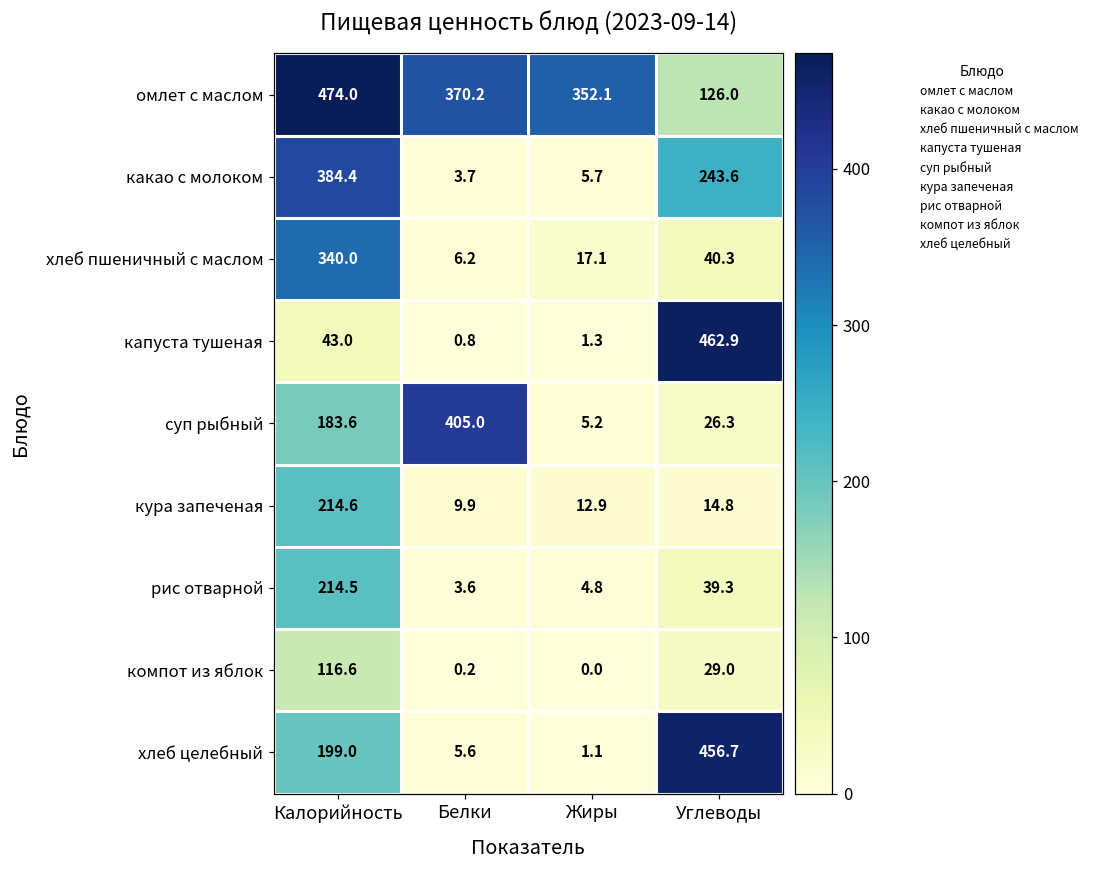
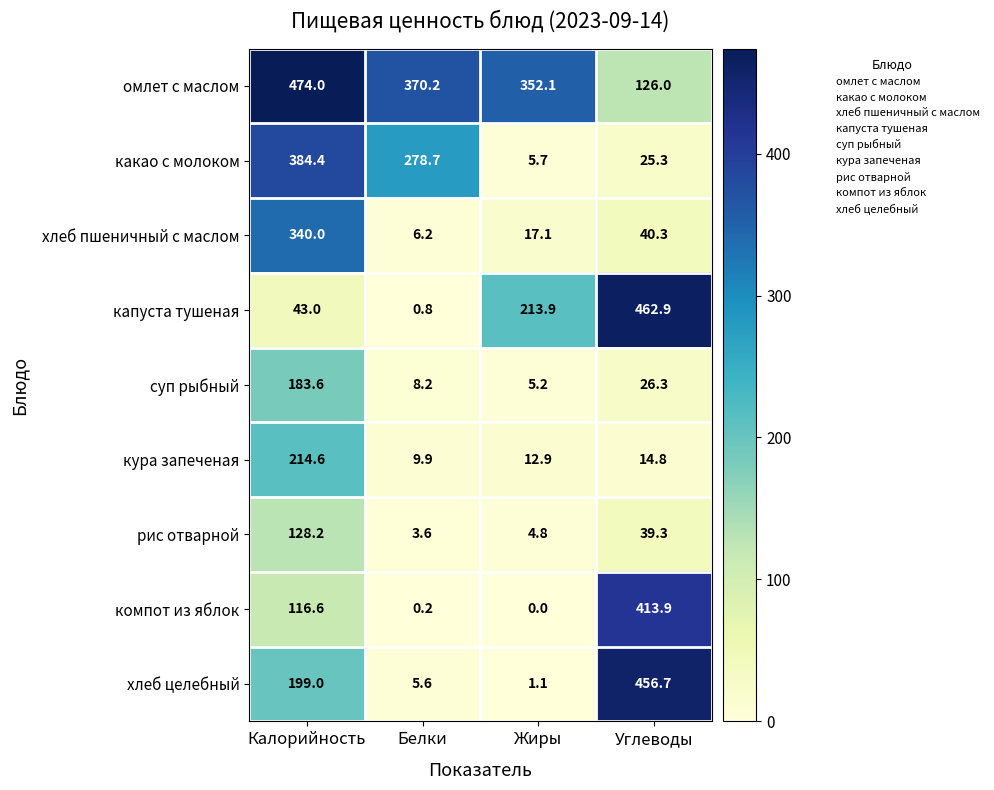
какао с молоком, Белки: 3.7 -> 278.7
какао с молоком, Углеводы: 243.6 -> 25.3
капуста тушеная, Жиры: 1.3 -> 213.9
суп рыбный, Белки: 405.0 -> 8.2
рис отварной, Калорийность: 214.5 -> 128.2
компот из яблок, Углеводы: 29.0 -> 413.9
